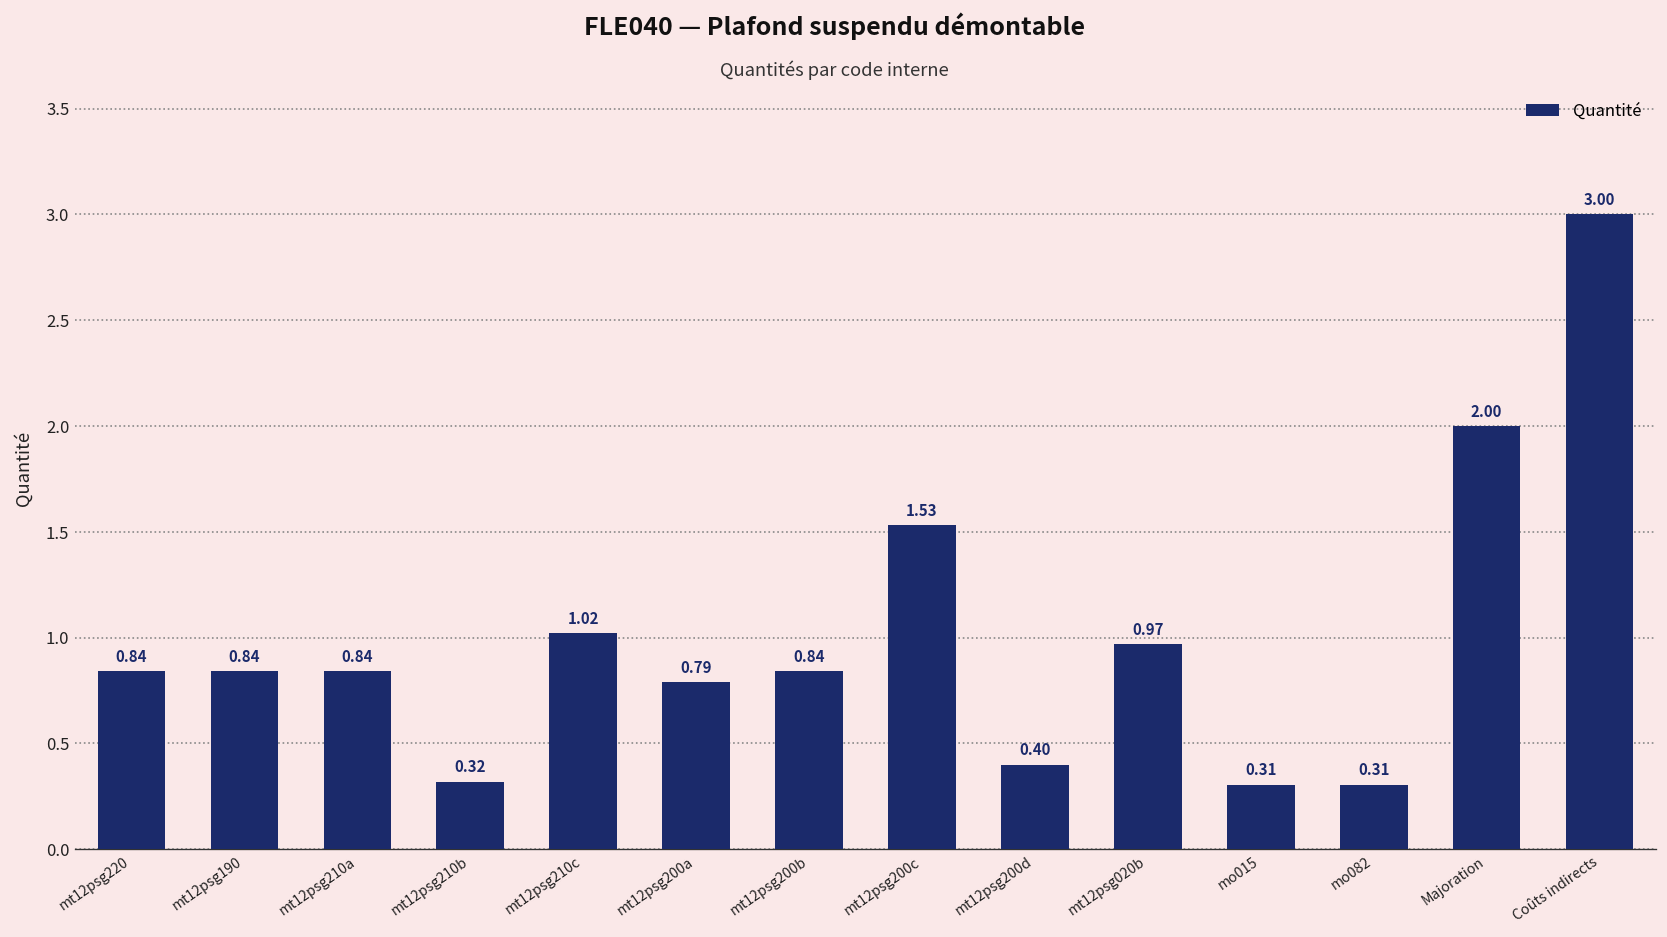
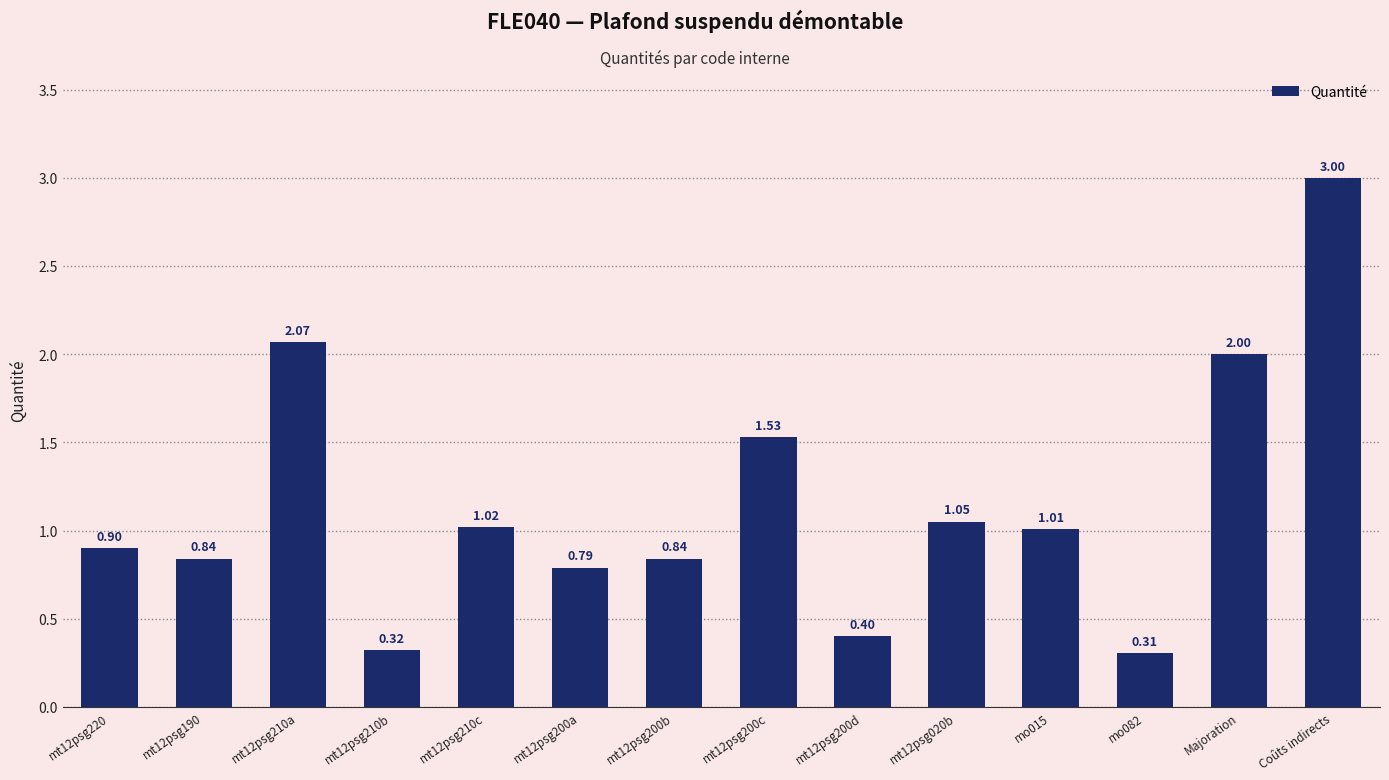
mt12psg220: 0.84 -> 0.90
mt12psg210a: 0.84 -> 2.07
mt12psg020b: 0.97 -> 1.05
mo015: 0.31 -> 1.01
